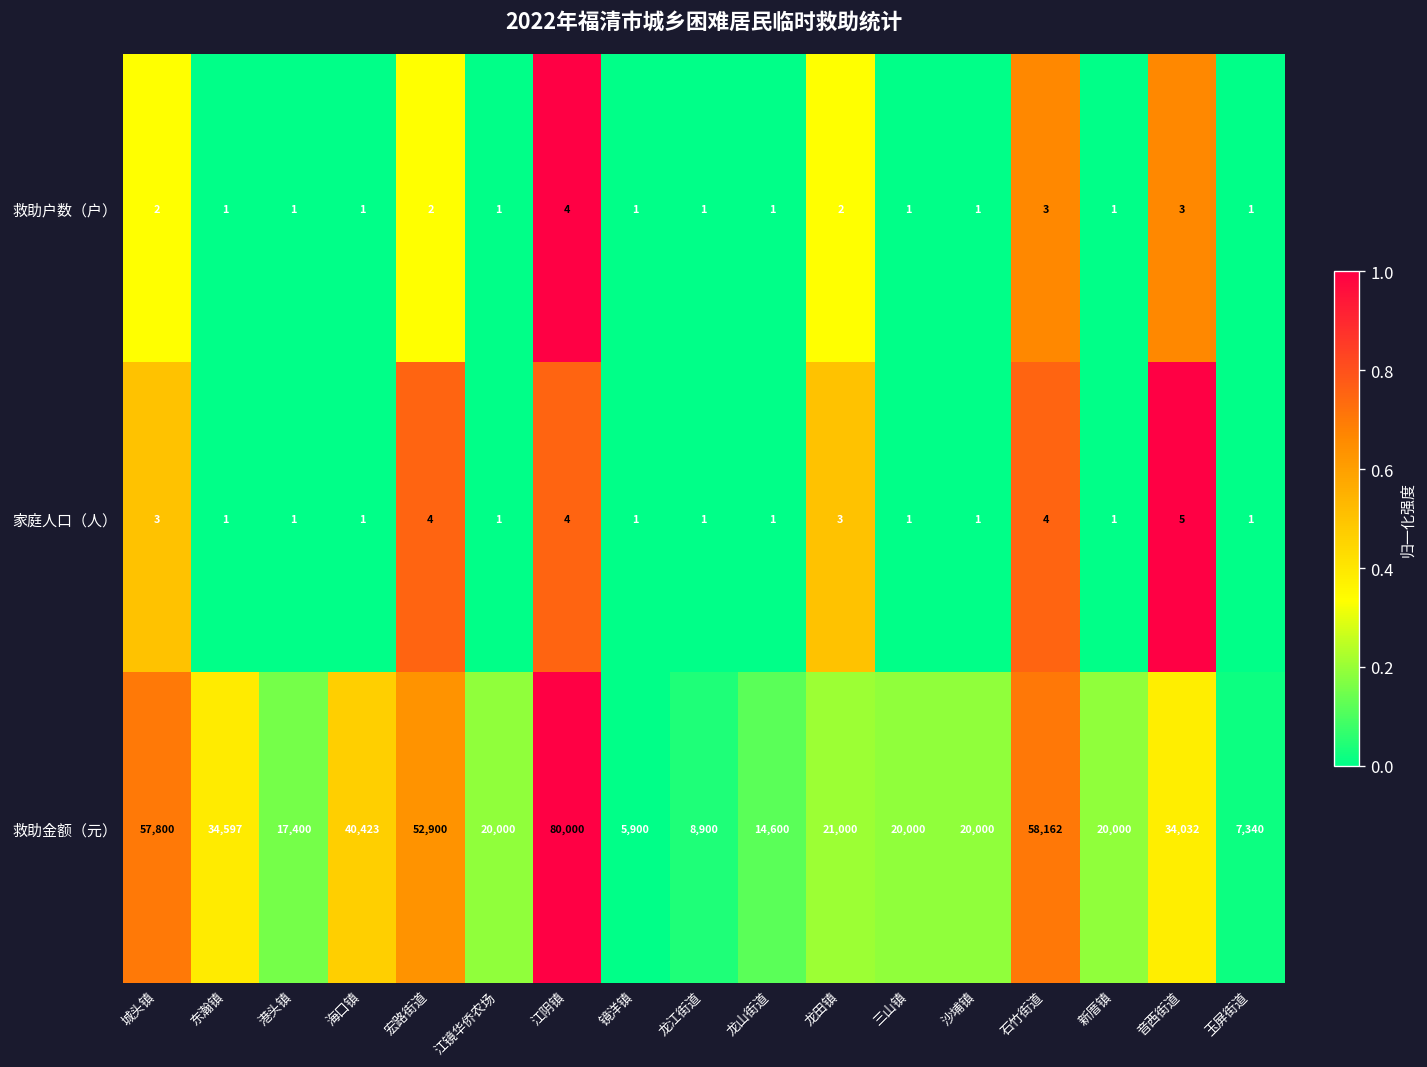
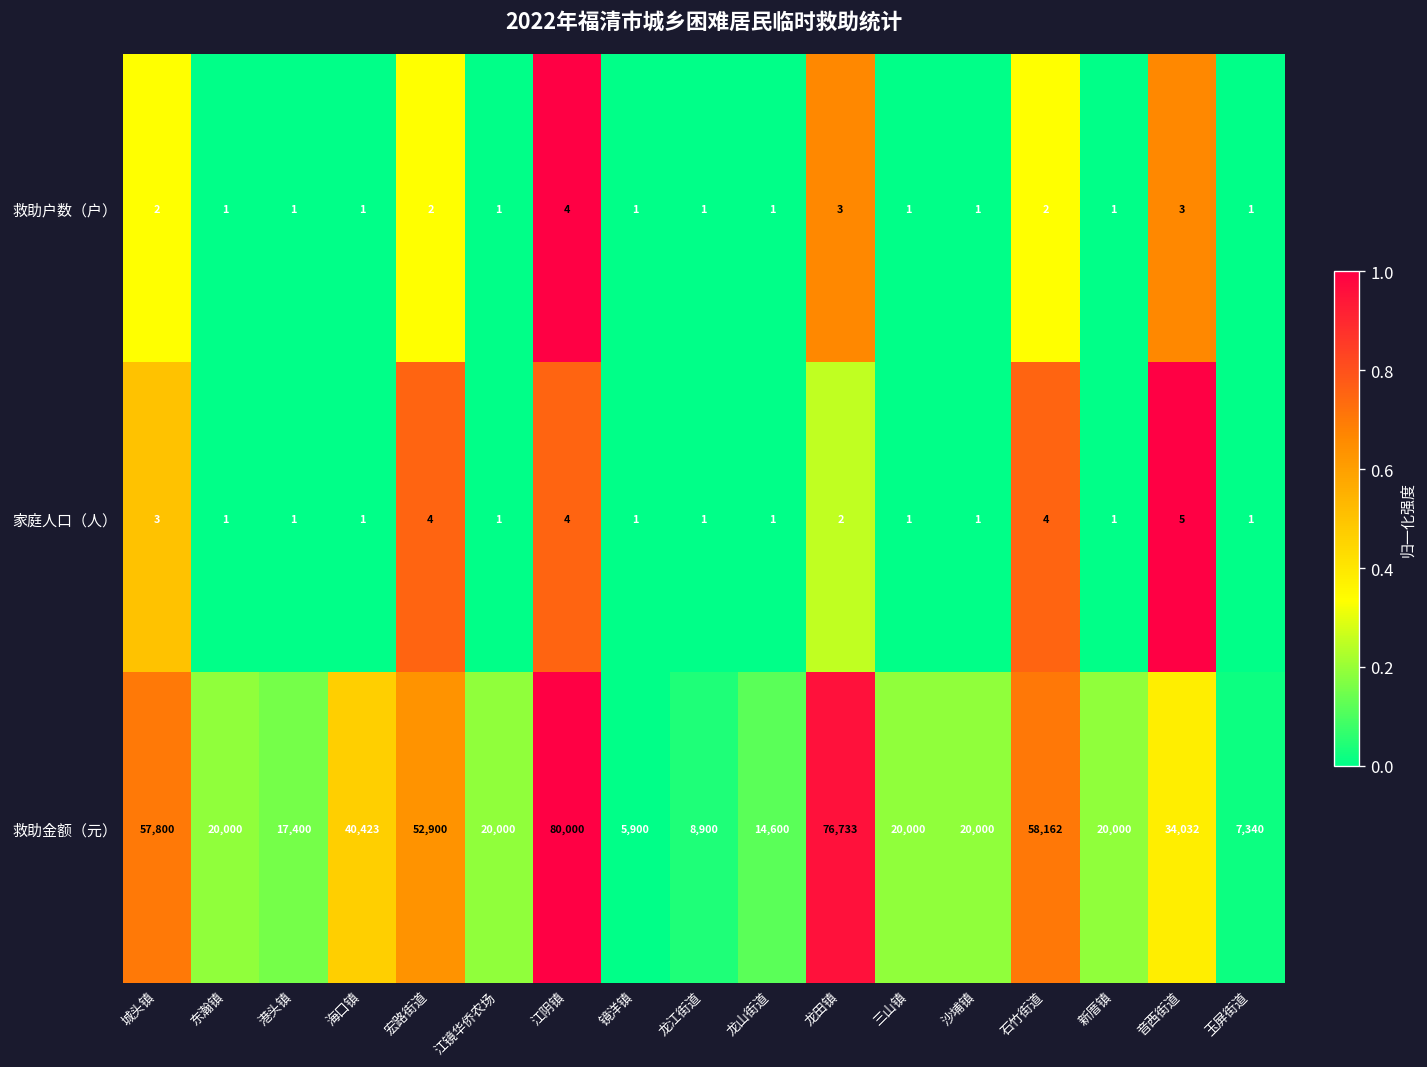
救助户数（户）, 龙田镇: 2 -> 3
救助户数（户）, 石竹街道: 3 -> 2
家庭人口（人）, 龙田镇: 3 -> 2
救助金额（元）, 东瀚镇: 34,597 -> 20,000
救助金额（元）, 龙田镇: 21,000 -> 76,733
